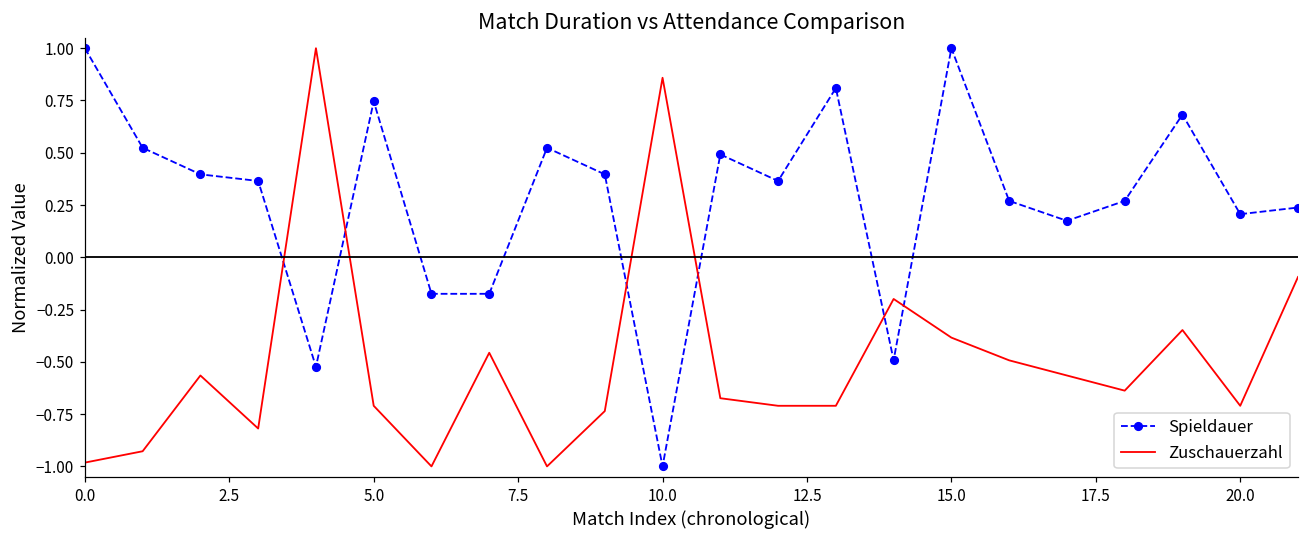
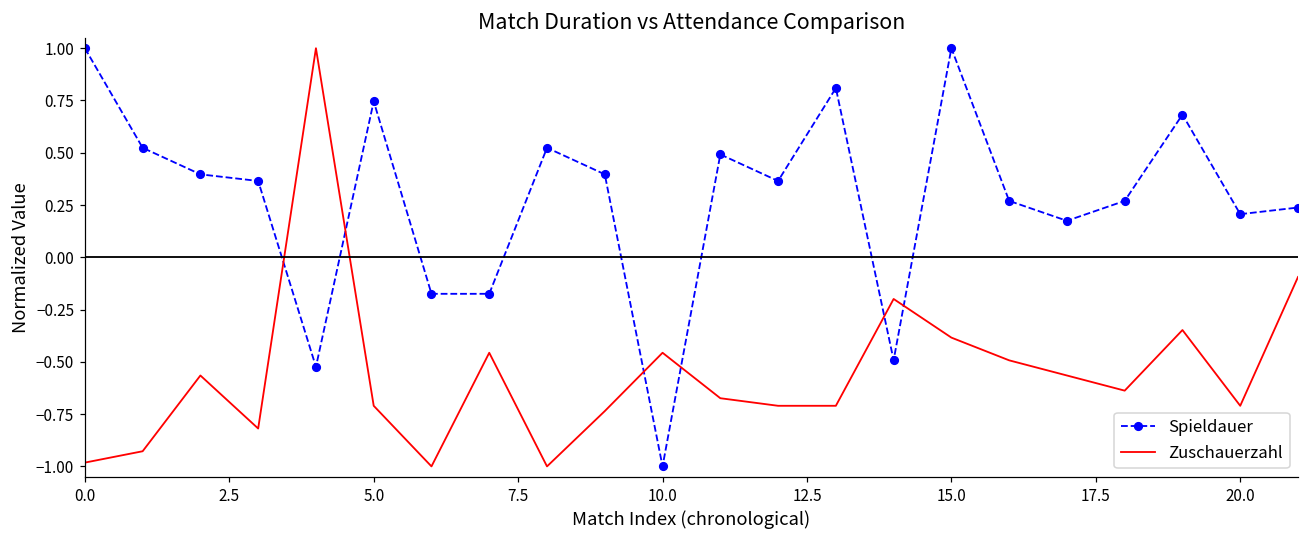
Zuschauerzahl, 10.0: 0.86 -> -0.46
